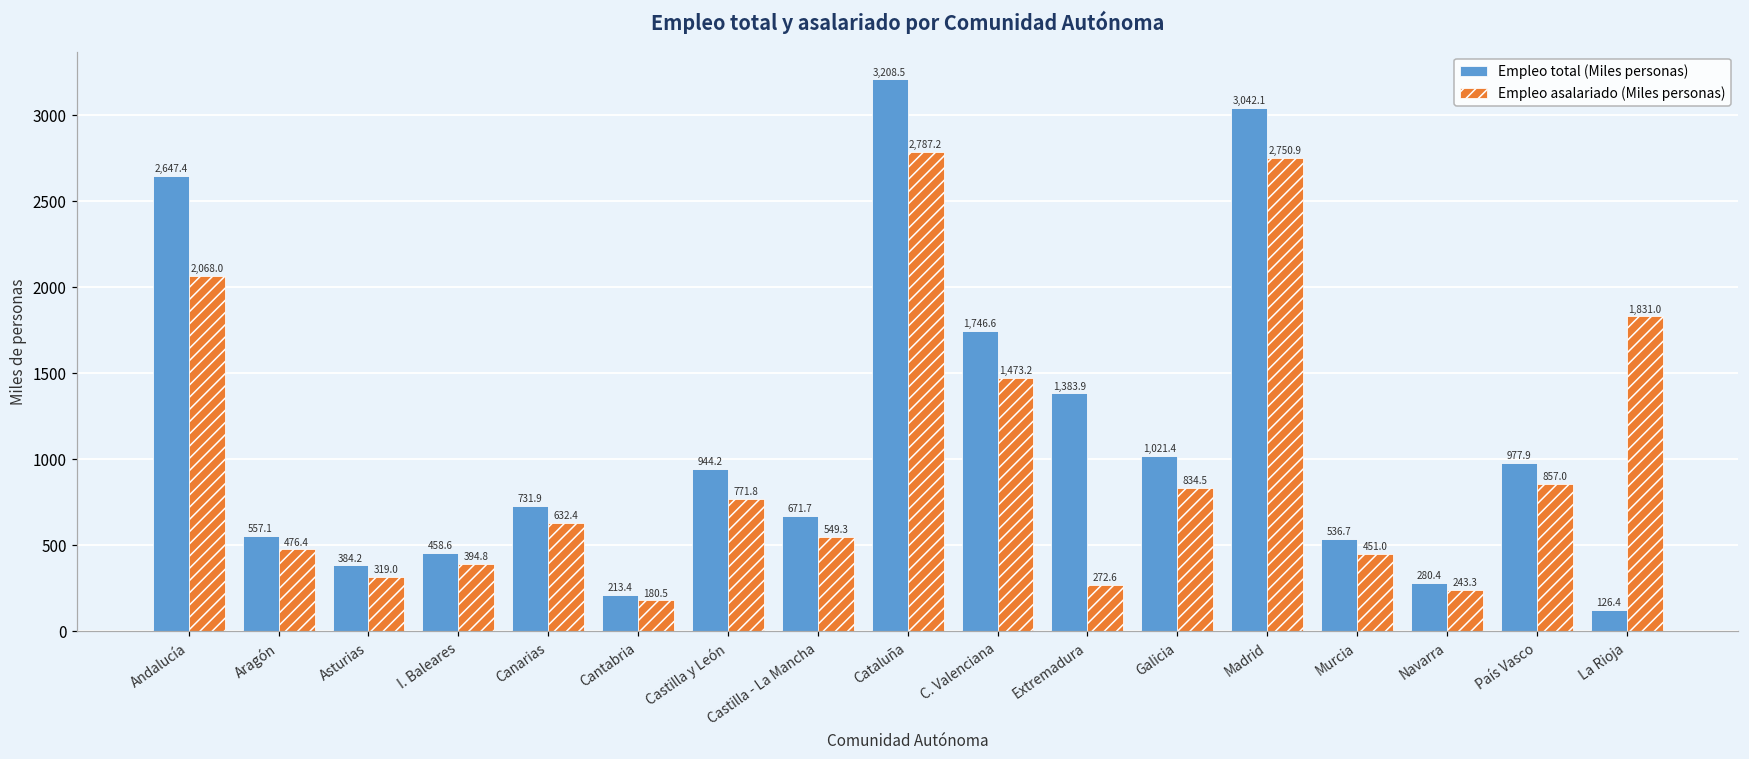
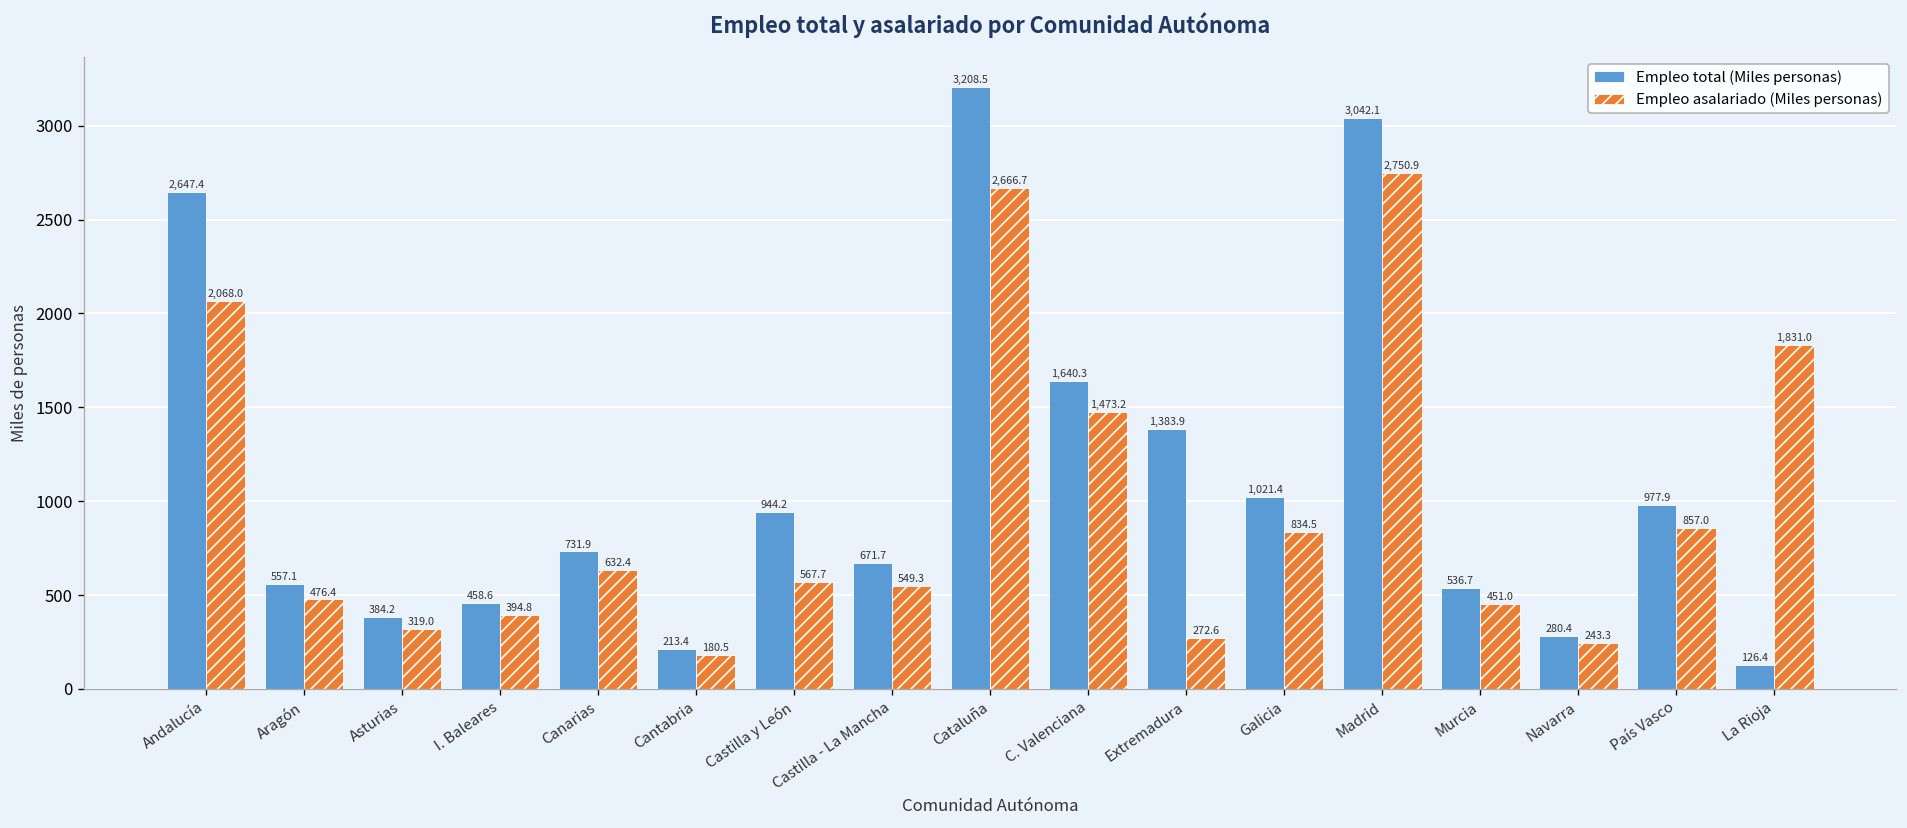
Empleo asalariado (Miles personas), Castilla y León: 771.8 -> 567.7
Empleo asalariado (Miles personas), Cataluña: 2,787.2 -> 2,666.7
Empleo total (Miles personas), C. Valenciana: 1,746.6 -> 1,640.3
